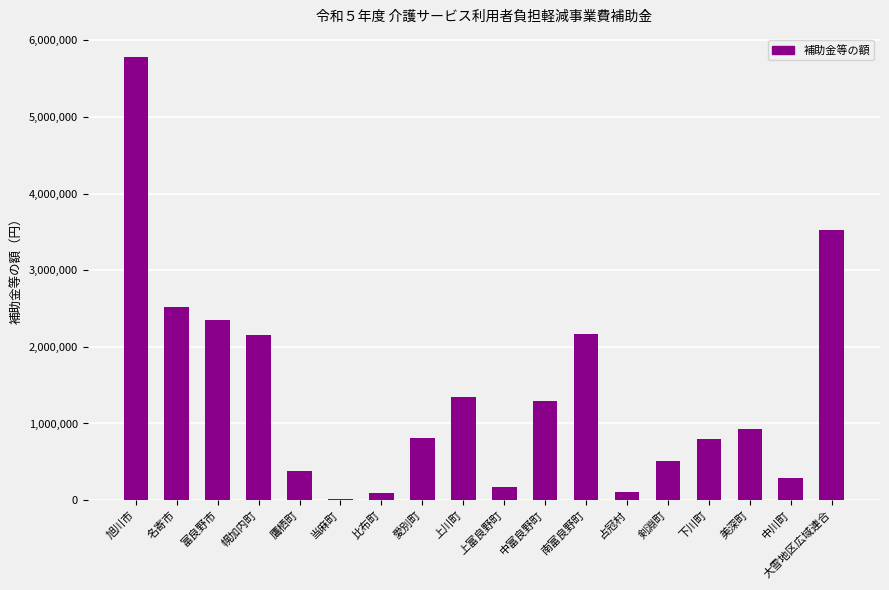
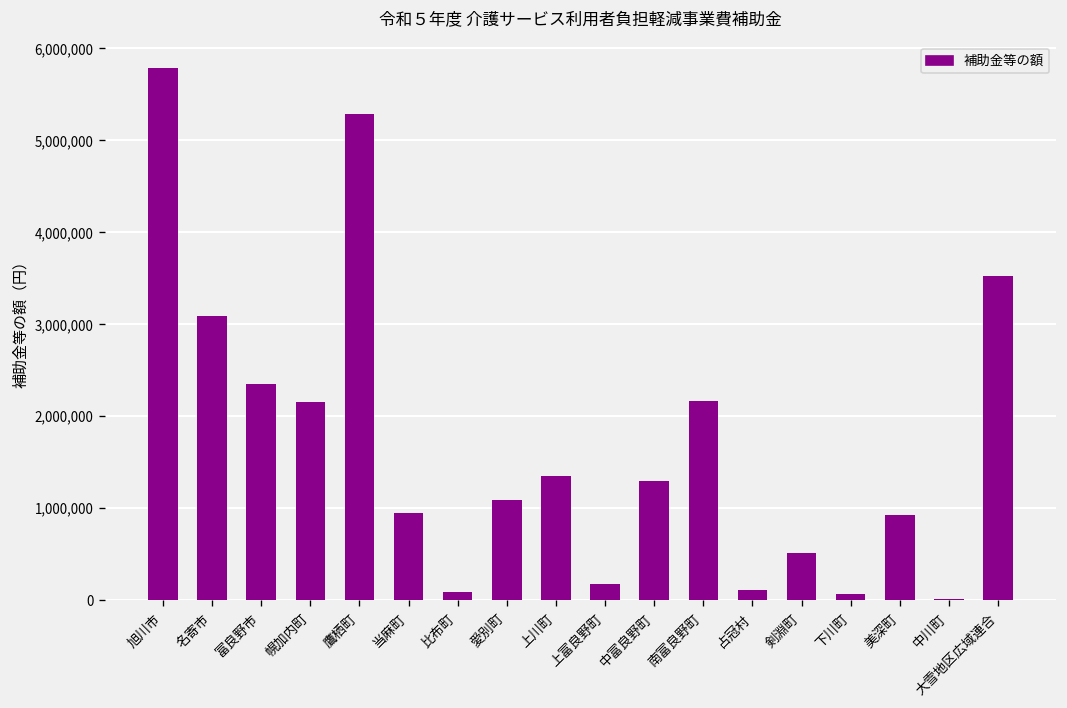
名寄市: 2,500,000 -> 3,100,000
鷹栖町: 400,000 -> 5,300,000
当麻町: 0 -> 900,000
愛別町: 800,000 -> 1,100,000
下川町: 800,000 -> 100,000
中川町: 300,000 -> 0
